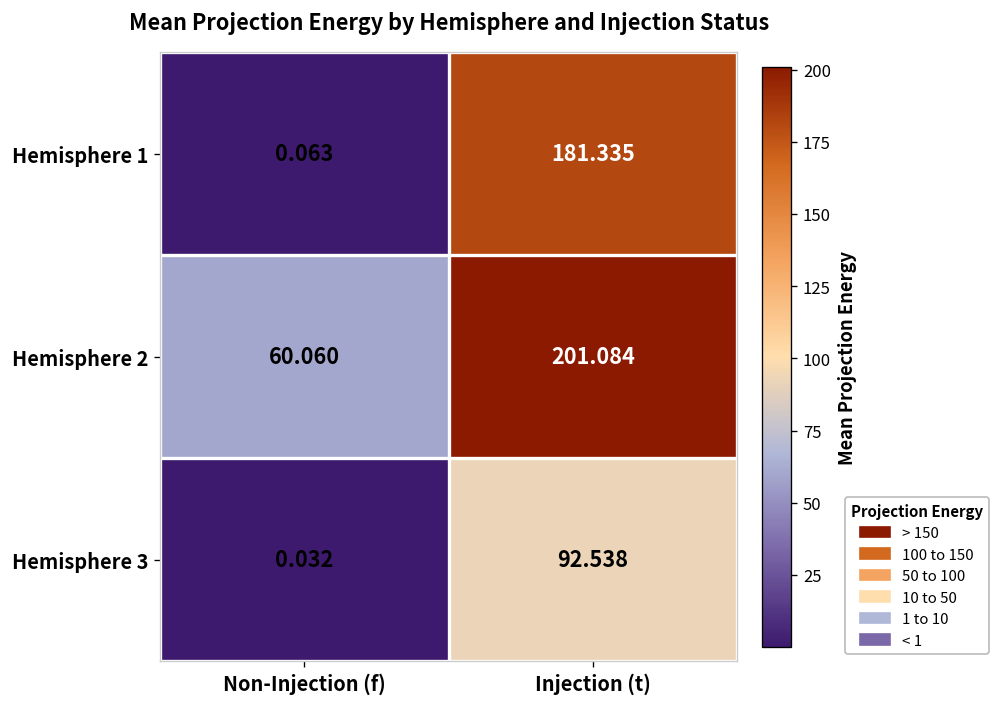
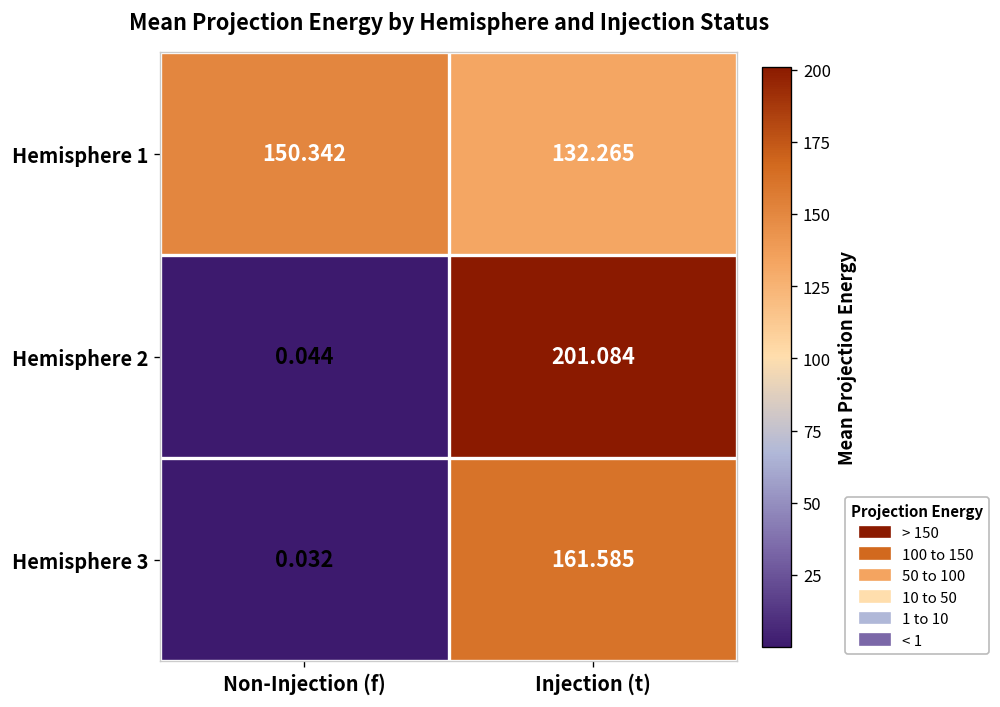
Hemisphere 1, Non-Injection (f): 0.063 -> 150.342
Hemisphere 1, Injection (t): 181.335 -> 132.265
Hemisphere 2, Non-Injection (f): 60.060 -> 0.044
Hemisphere 3, Injection (t): 92.538 -> 161.585
